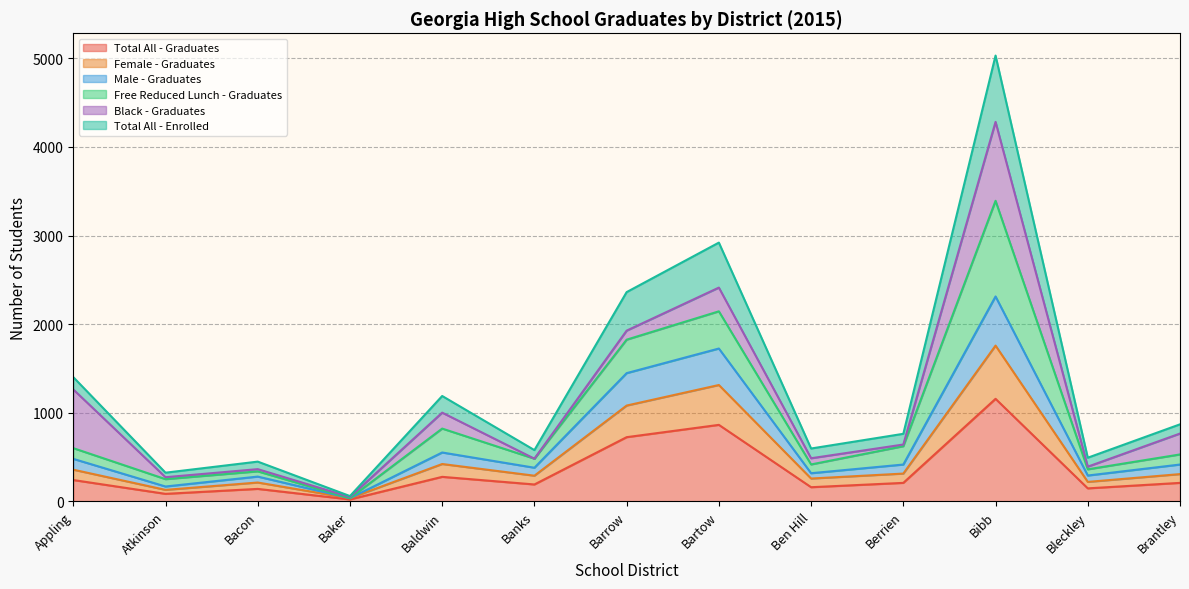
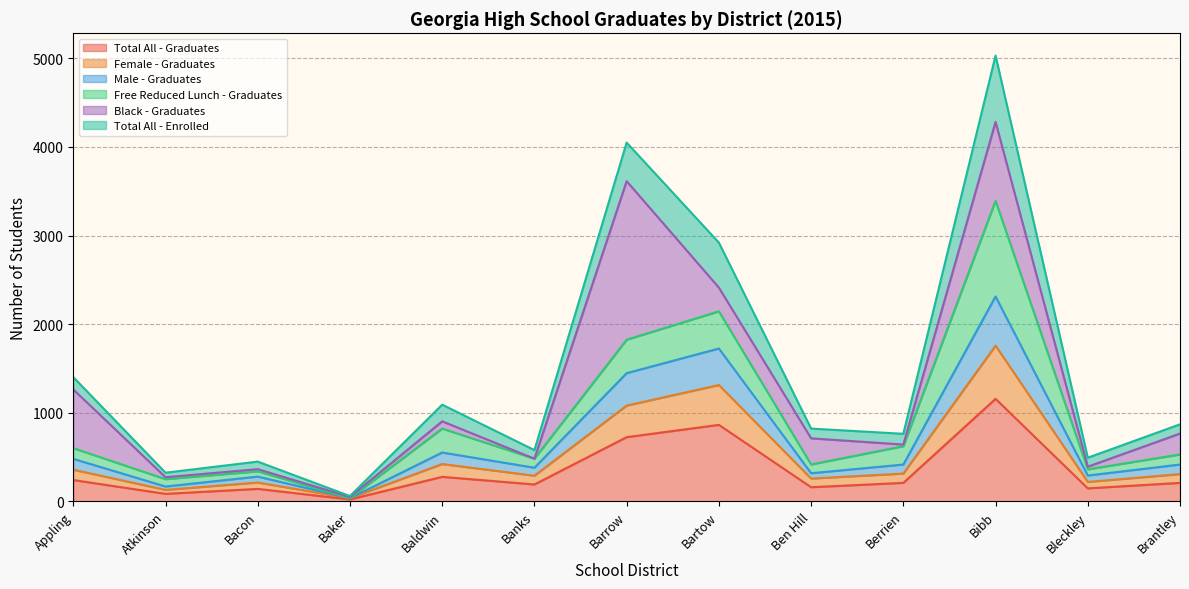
Black - Graduates, Baldwin: 200 -> 100
Black - Graduates, Barrow: 100 -> 1800
Black - Graduates, Ben Hill: 100 -> 300
